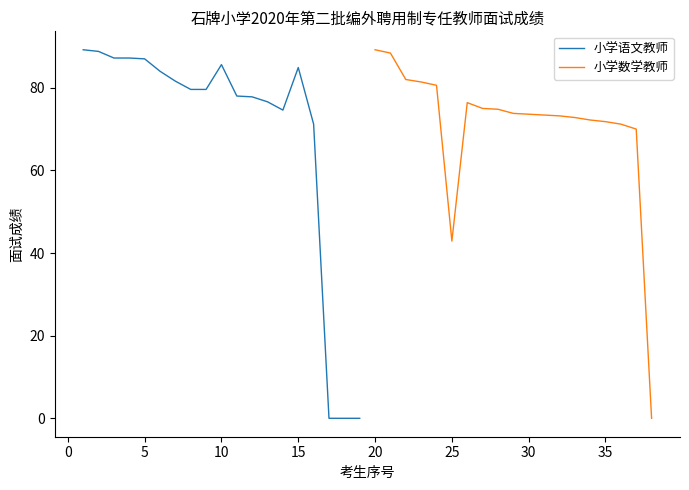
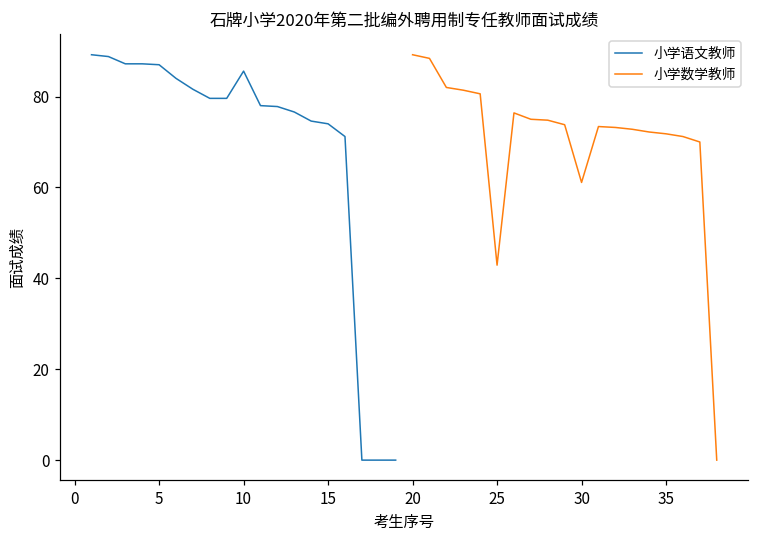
小学语文教师, 15: 85 -> 74
小学数学教师, 30: 74 -> 61
